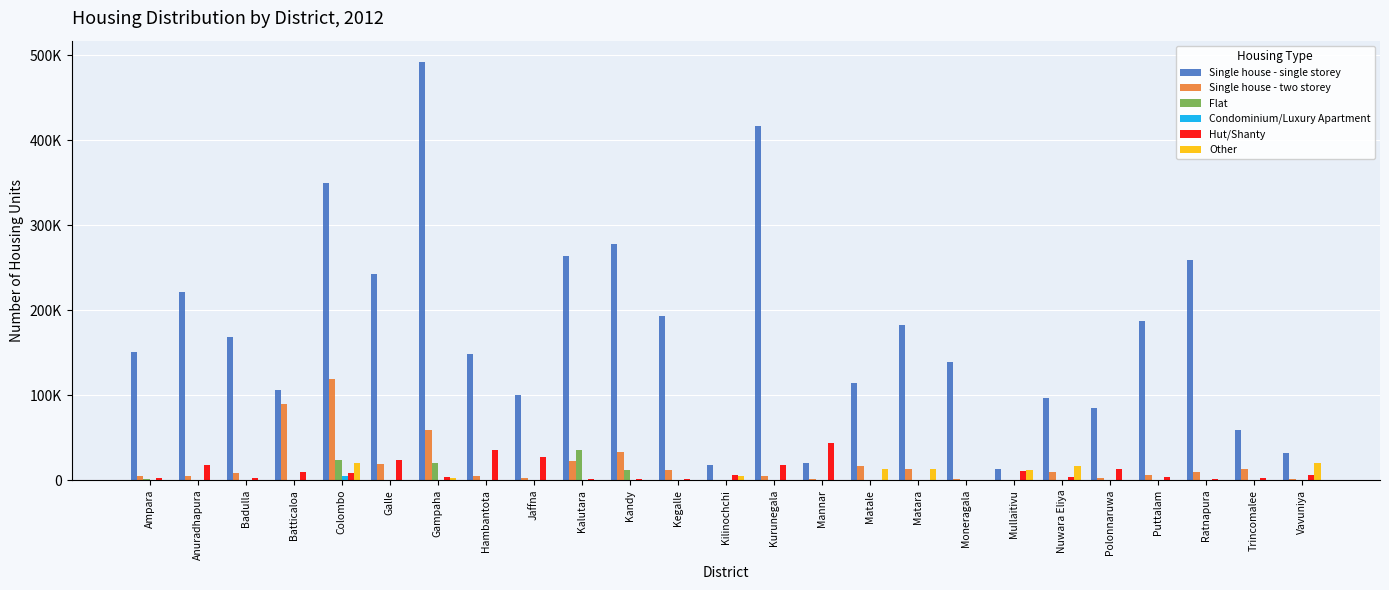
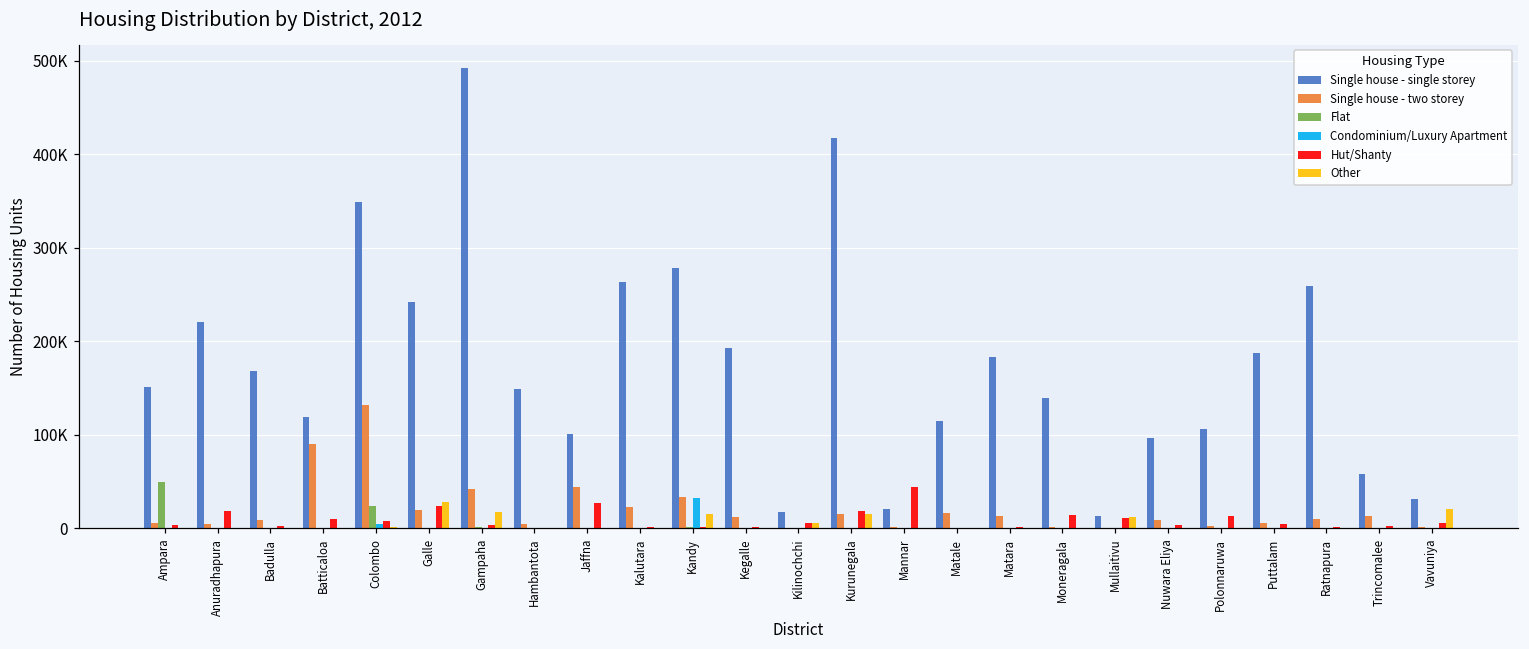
Flat, Ampara: 0 -> 50000
Single house - single storey, Batticaloa: 110000 -> 120000
Single house - two storey, Colombo: 120000 -> 130000
Other, Colombo: 20000 -> 0
Other, Galle: 0 -> 30000
Single house - two storey, Gampaha: 60000 -> 40000
Flat, Gampaha: 20000 -> 0
Other, Gampaha: 0 -> 20000
Hut/Shanty, Hambantota: 40000 -> 0
Single house - two storey, Jaffna: 0 -> 40000
Flat, Kalutara: 30000 -> 0
Flat, Kandy: 10000 -> 0
Condominium/Luxury Apartment, Kandy: 0 -> 30000
Other, Kandy: 0 -> 20000
Single house - two storey, Kurunegala: 5000 -> 15000
Other, Kurunegala: 0 -> 20000
Other, Matale: 10000 -> 0
Other, Matara: 10000 -> 0
Hut/Shanty, Moneragala: 0 -> 10000
Other, Nuwara Eliya: 20000 -> 0
Single house - single storey, Polonnaruwa: 90000 -> 110000
